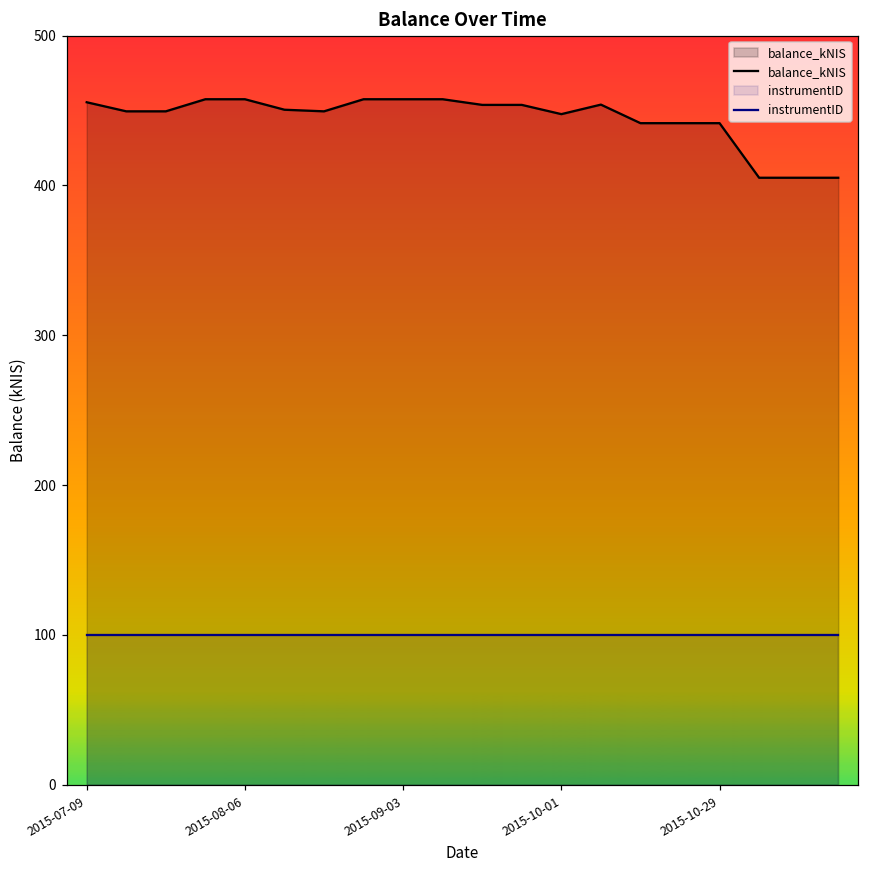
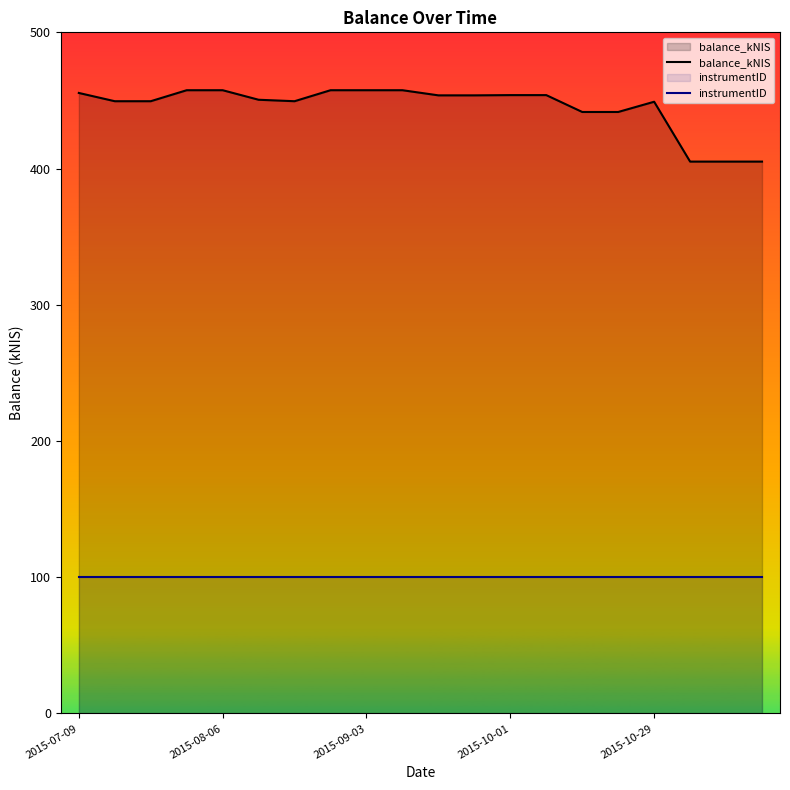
balance_kNIS, 2015-10-01: 448 -> 454
balance_kNIS, 2015-10-29: 442 -> 449
